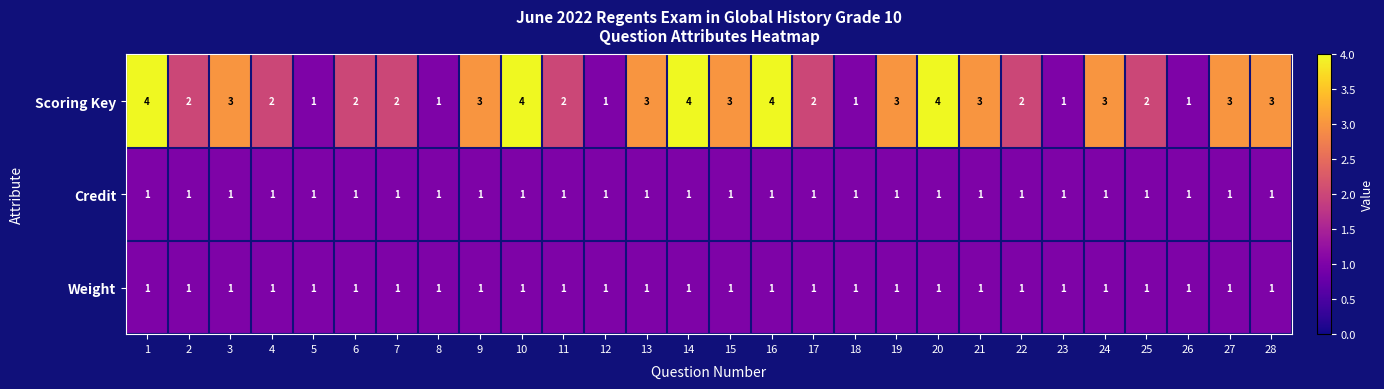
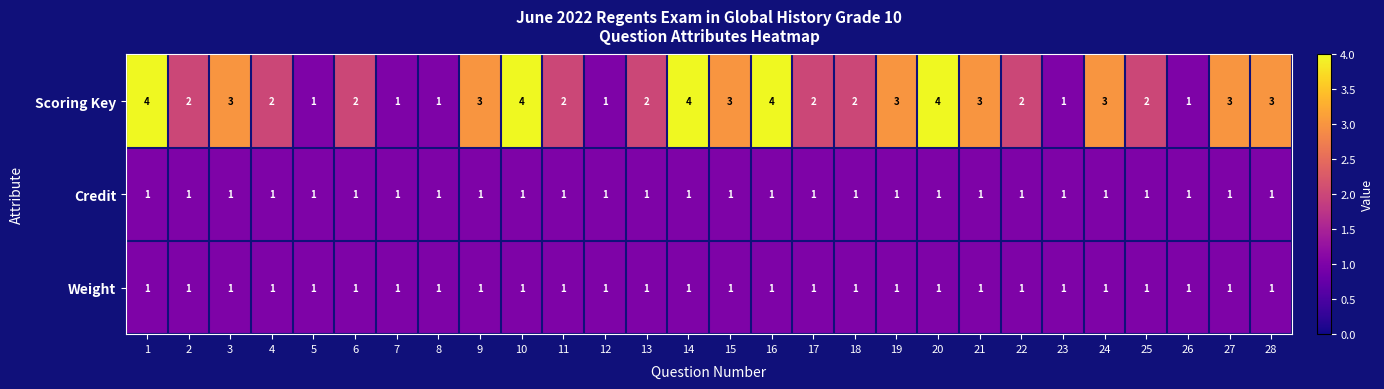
Scoring Key, 7: 2 -> 1
Scoring Key, 13: 3 -> 2
Scoring Key, 18: 1 -> 2
